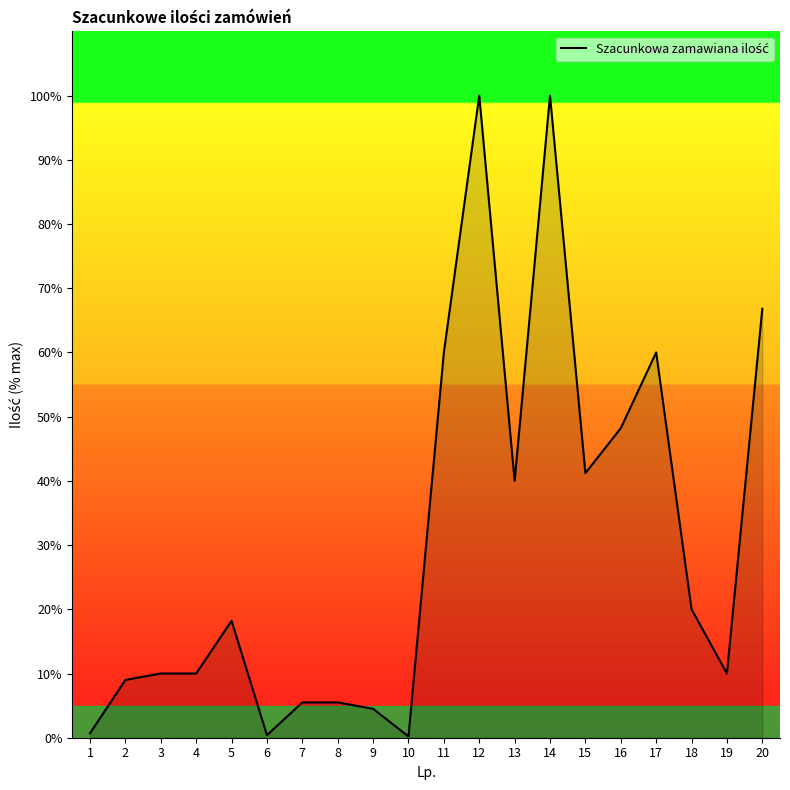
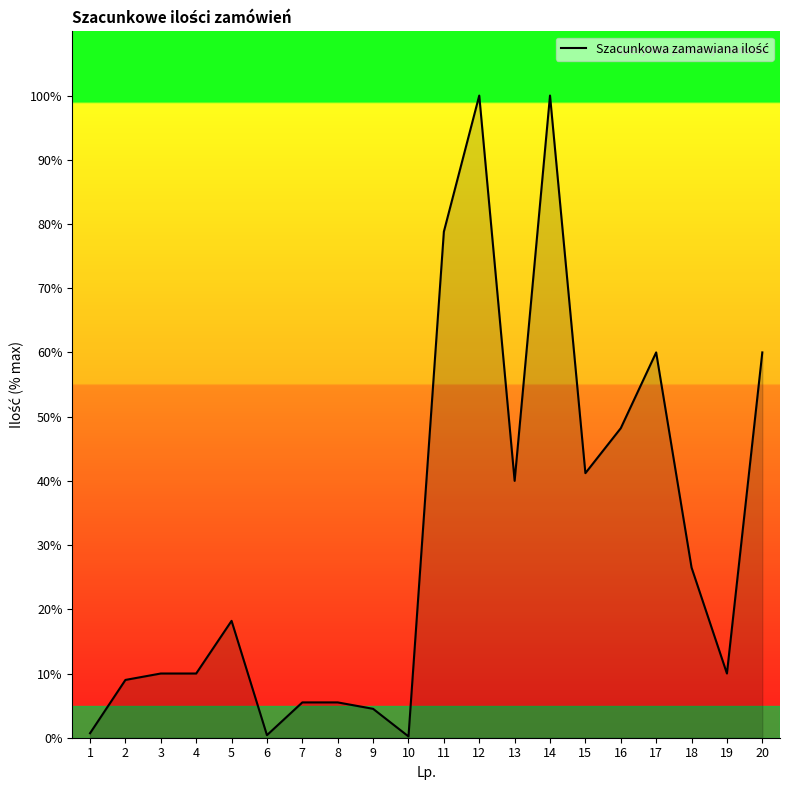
11: 60% -> 79%
18: 20% -> 27%
20: 67% -> 60%
